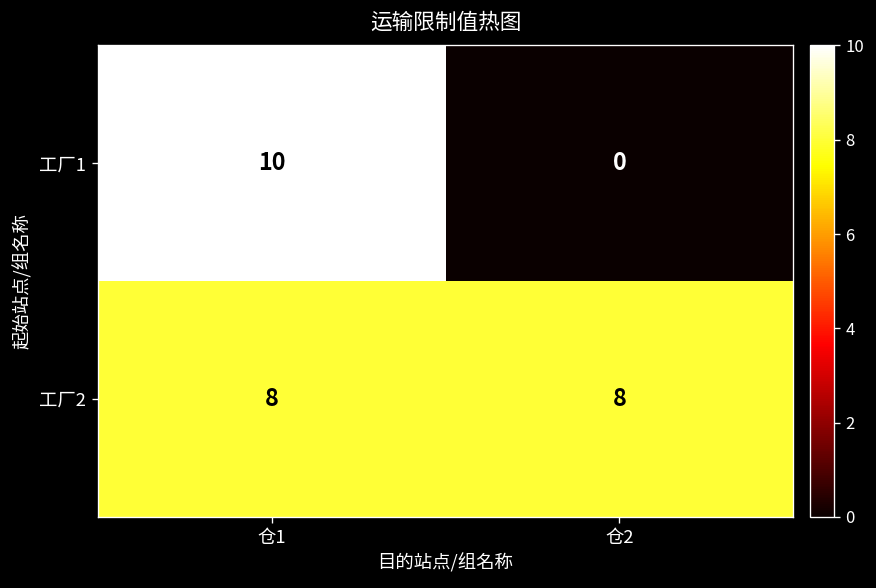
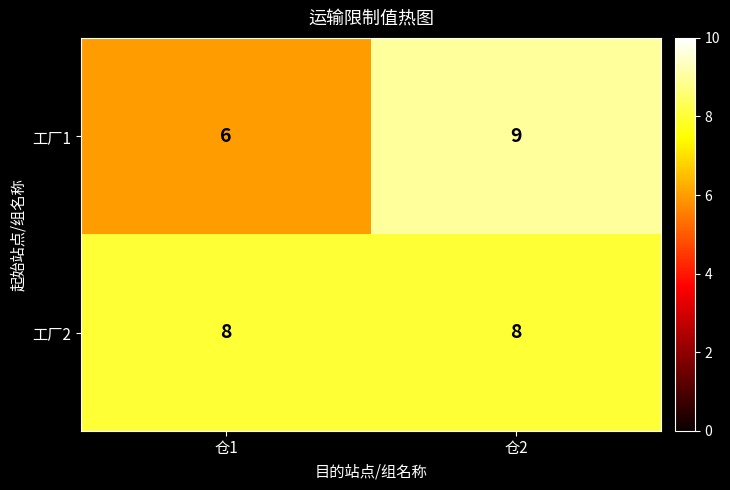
工厂1, 仓1: 10 -> 6
工厂1, 仓2: 0 -> 9
